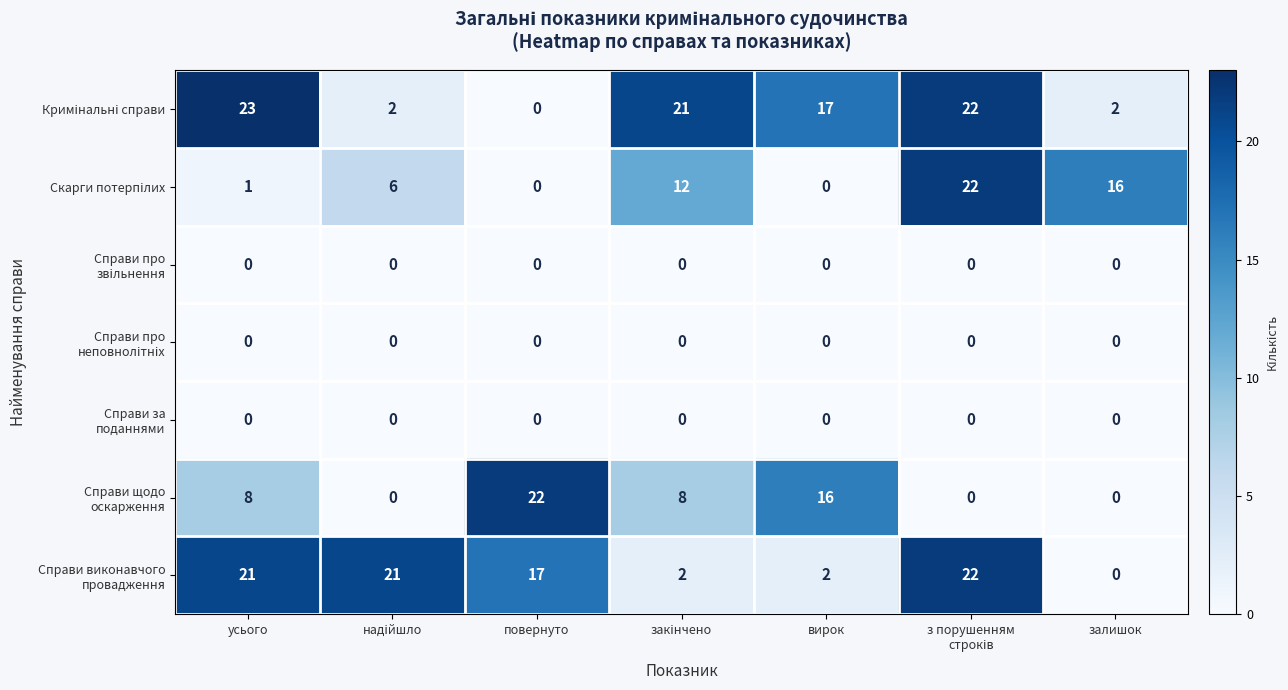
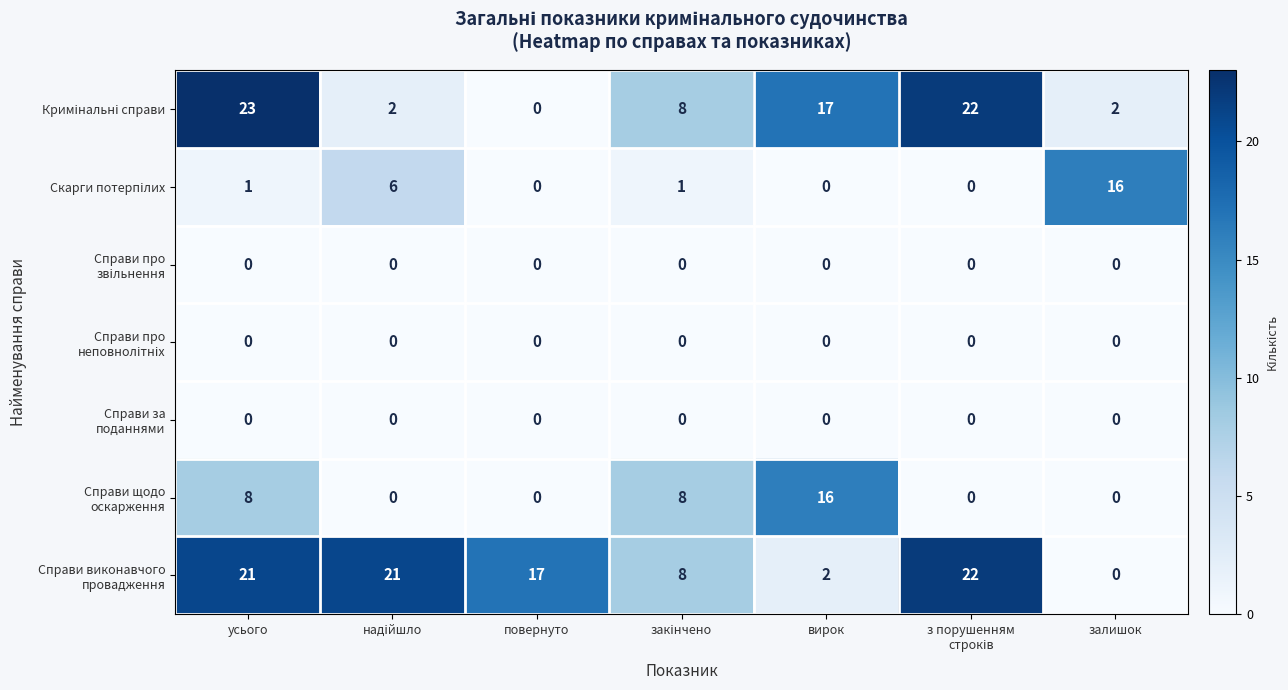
Кримінальні справи, закінчено: 21 -> 8
Скарги потерпілих, закінчено: 12 -> 1
Скарги потерпілих, з порушенням строків: 22 -> 0
Справи щодо оскарження, повернуто: 22 -> 0
Справи виконавчого провадження, закінчено: 2 -> 8
